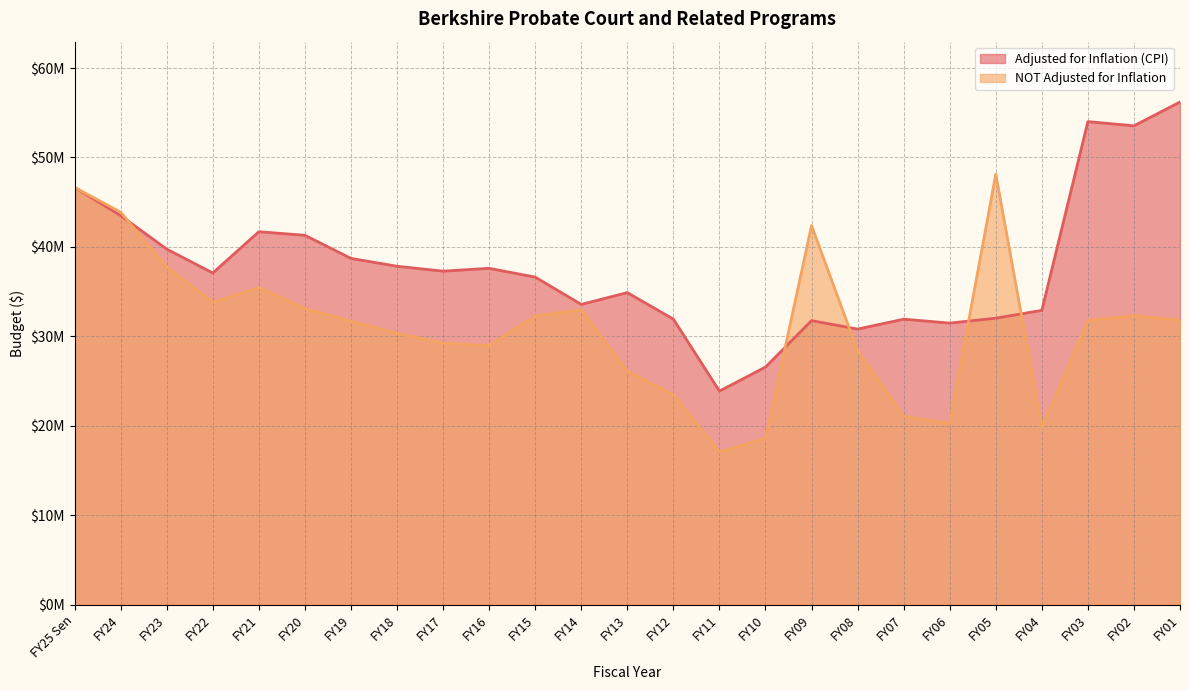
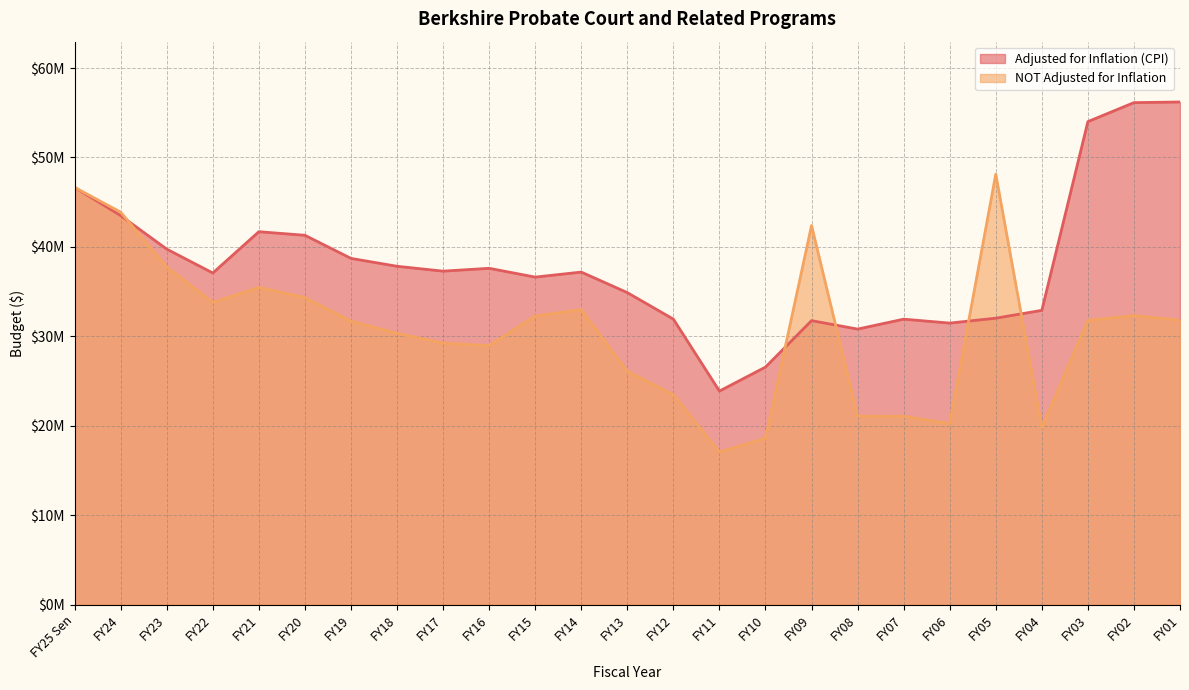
NOT Adjusted for Inflation, FY20: $33000000 -> $34000000
Adjusted for Inflation (CPI), FY14: $34000000 -> $37000000
NOT Adjusted for Inflation, FY08: $28000000 -> $21000000
Adjusted for Inflation (CPI), FY02: $54000000 -> $56000000
